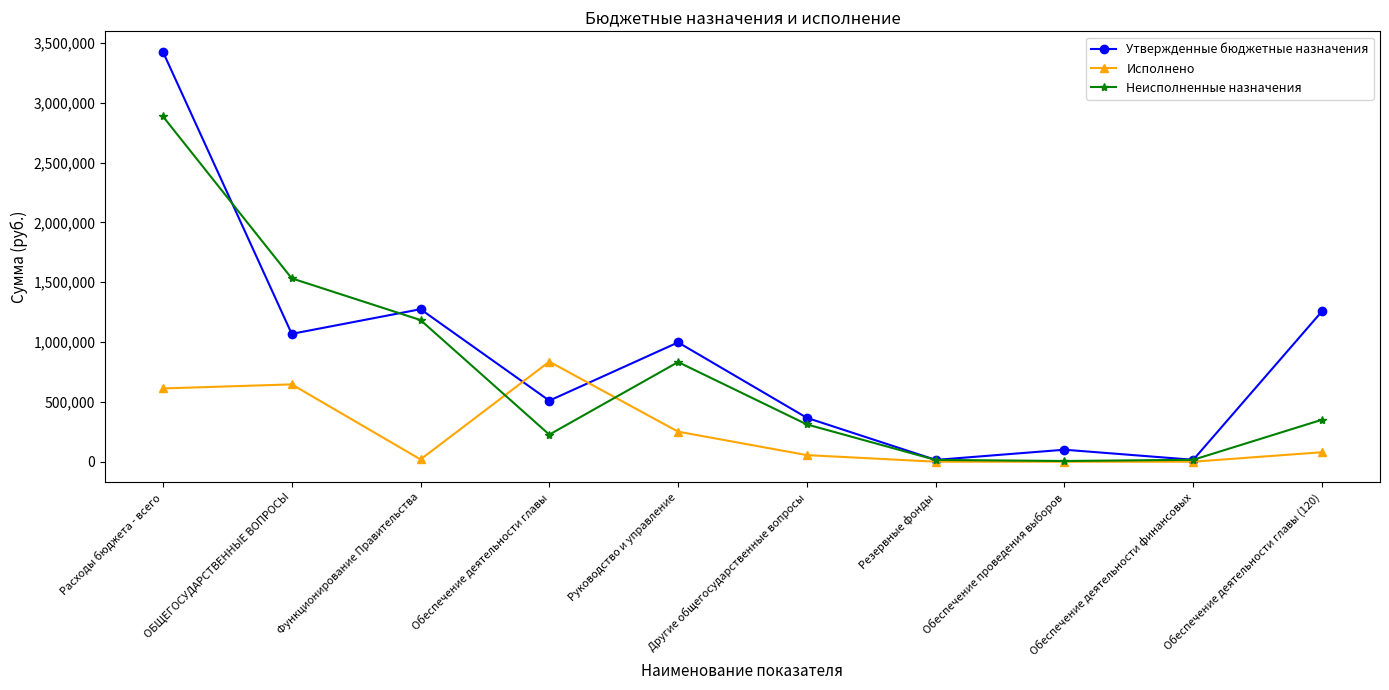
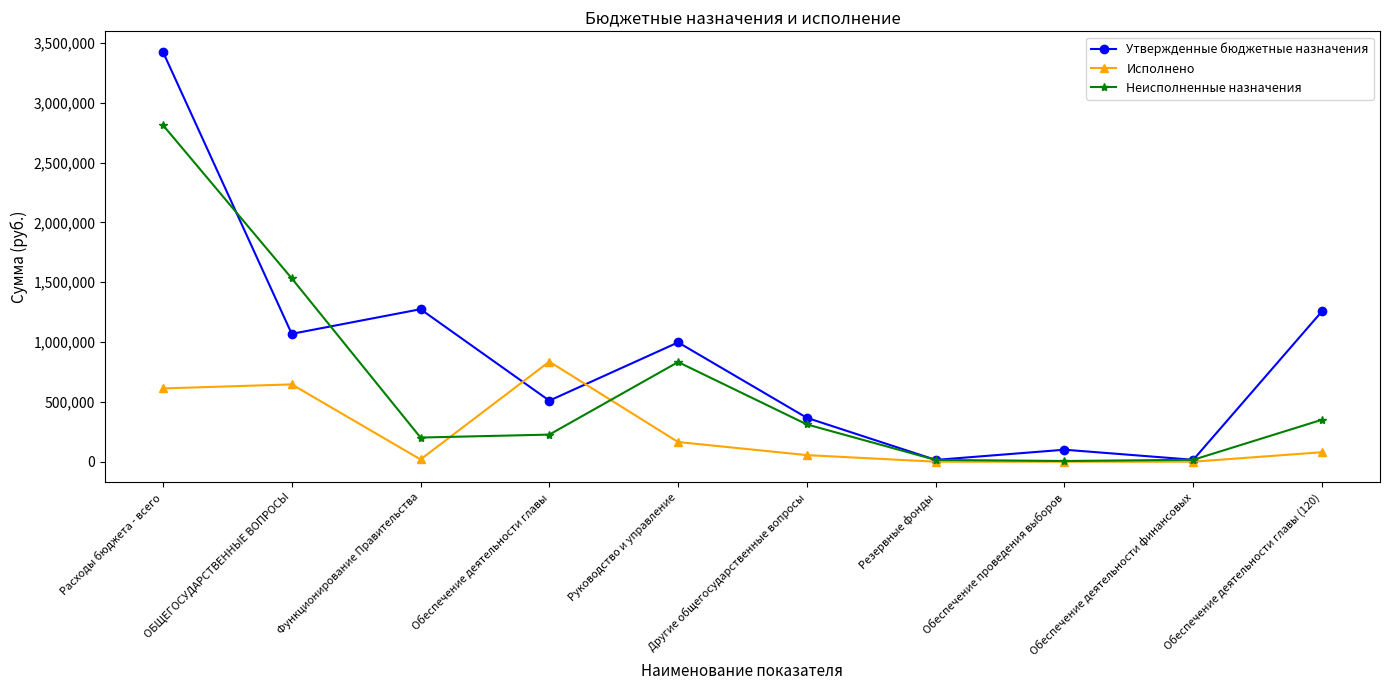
Неисполненные назначения, Расходы бюджета - всего: 2,890,000 -> 2,810,000
Неисполненные назначения, Функционирование Правительства: 1,180,000 -> 200,000
Исполнено, Руководство и управление: 250,000 -> 160,000
